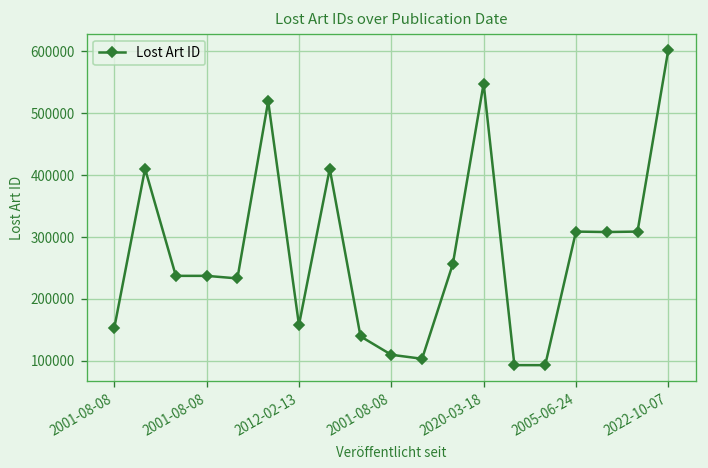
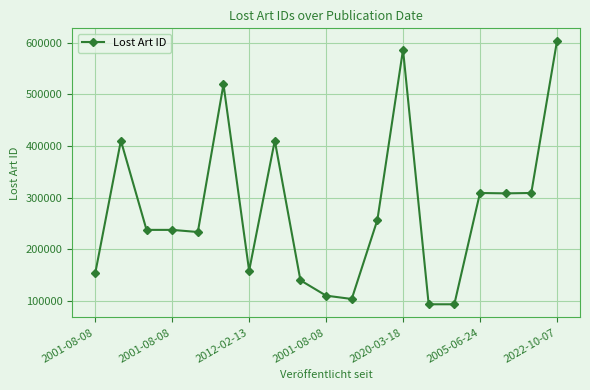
2020-03-18: 550000 -> 590000
